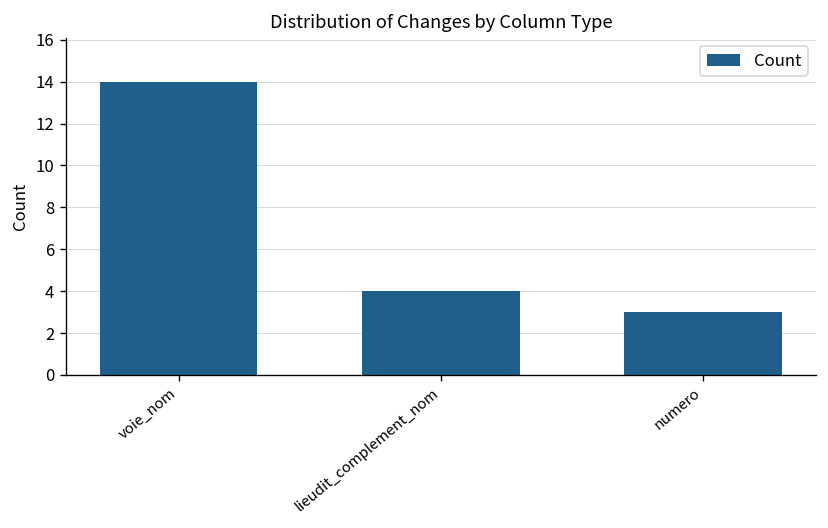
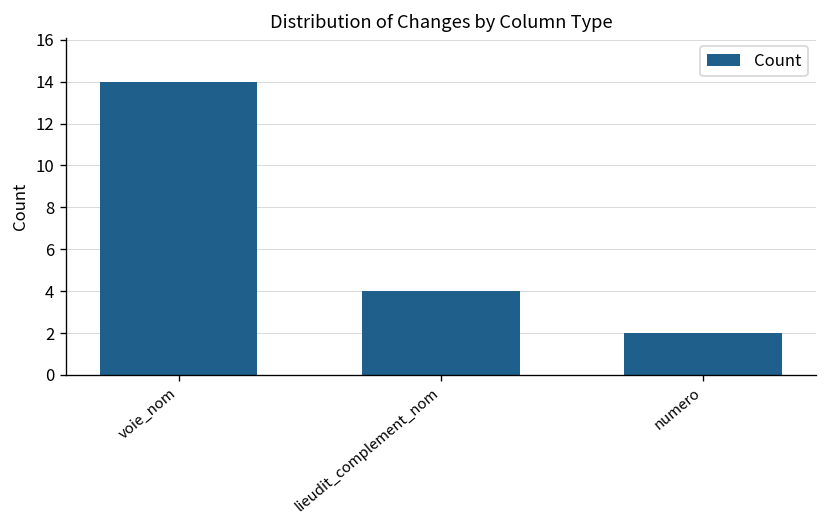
numero: 3 -> 2
